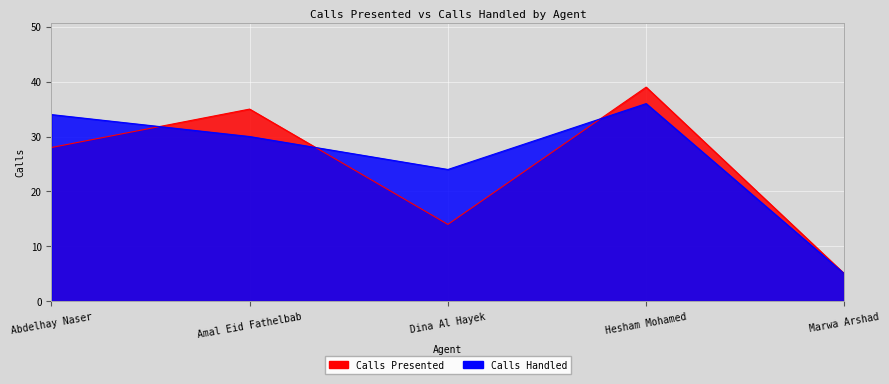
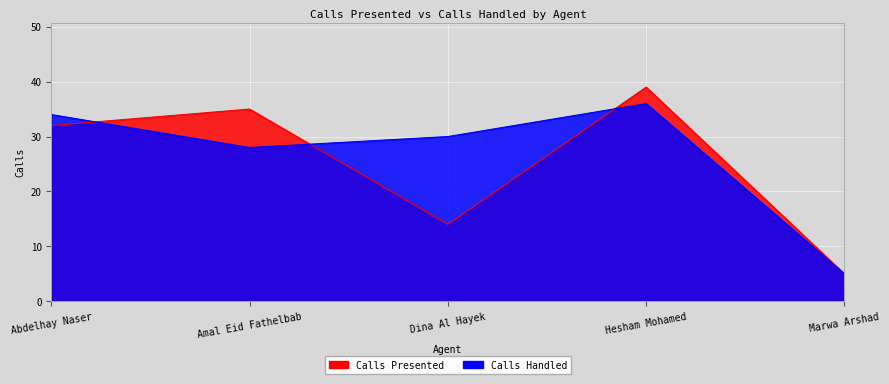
Calls Presented, Abdelhay Naser: 28 -> 32
Calls Handled, Amal Eid Fathelbab: 30 -> 28
Calls Handled, Dina Al Hayek: 24 -> 30
